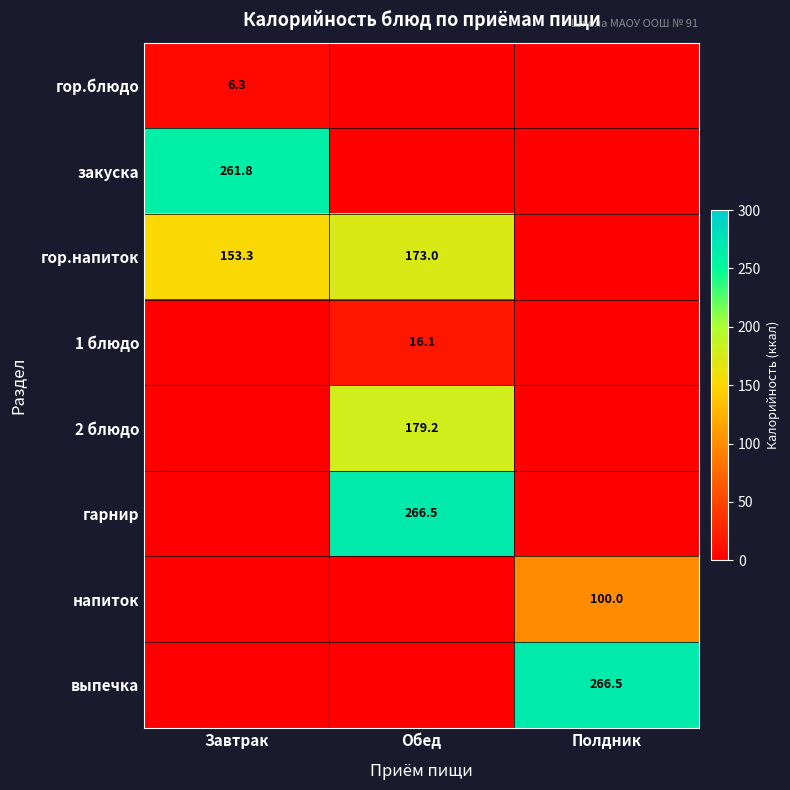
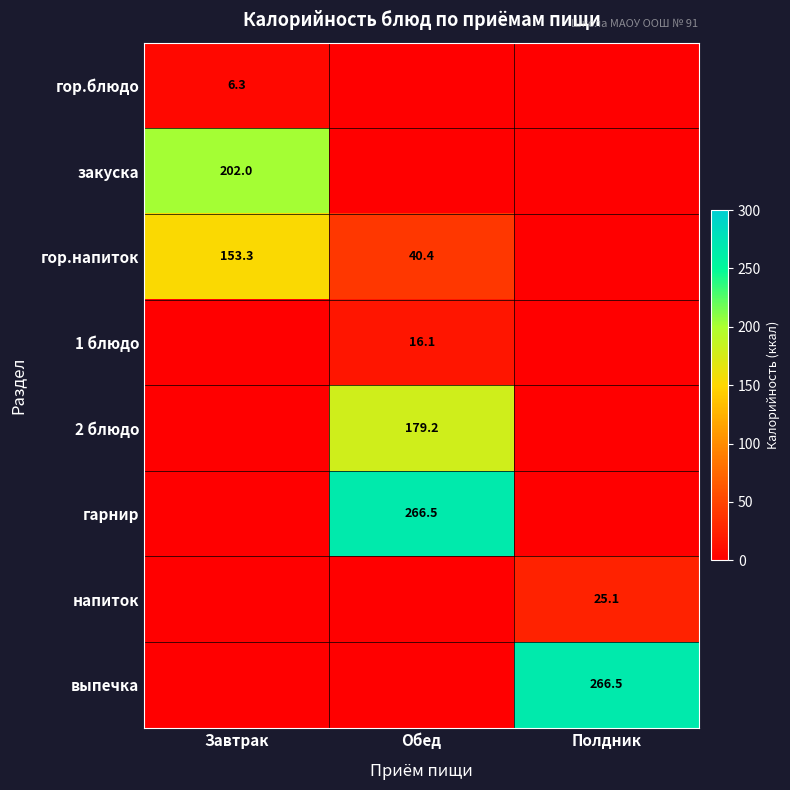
закуска, Завтрак: 261.8 -> 202.0
гор.напиток, Обед: 173.0 -> 40.4
напиток, Полдник: 100.0 -> 25.1
